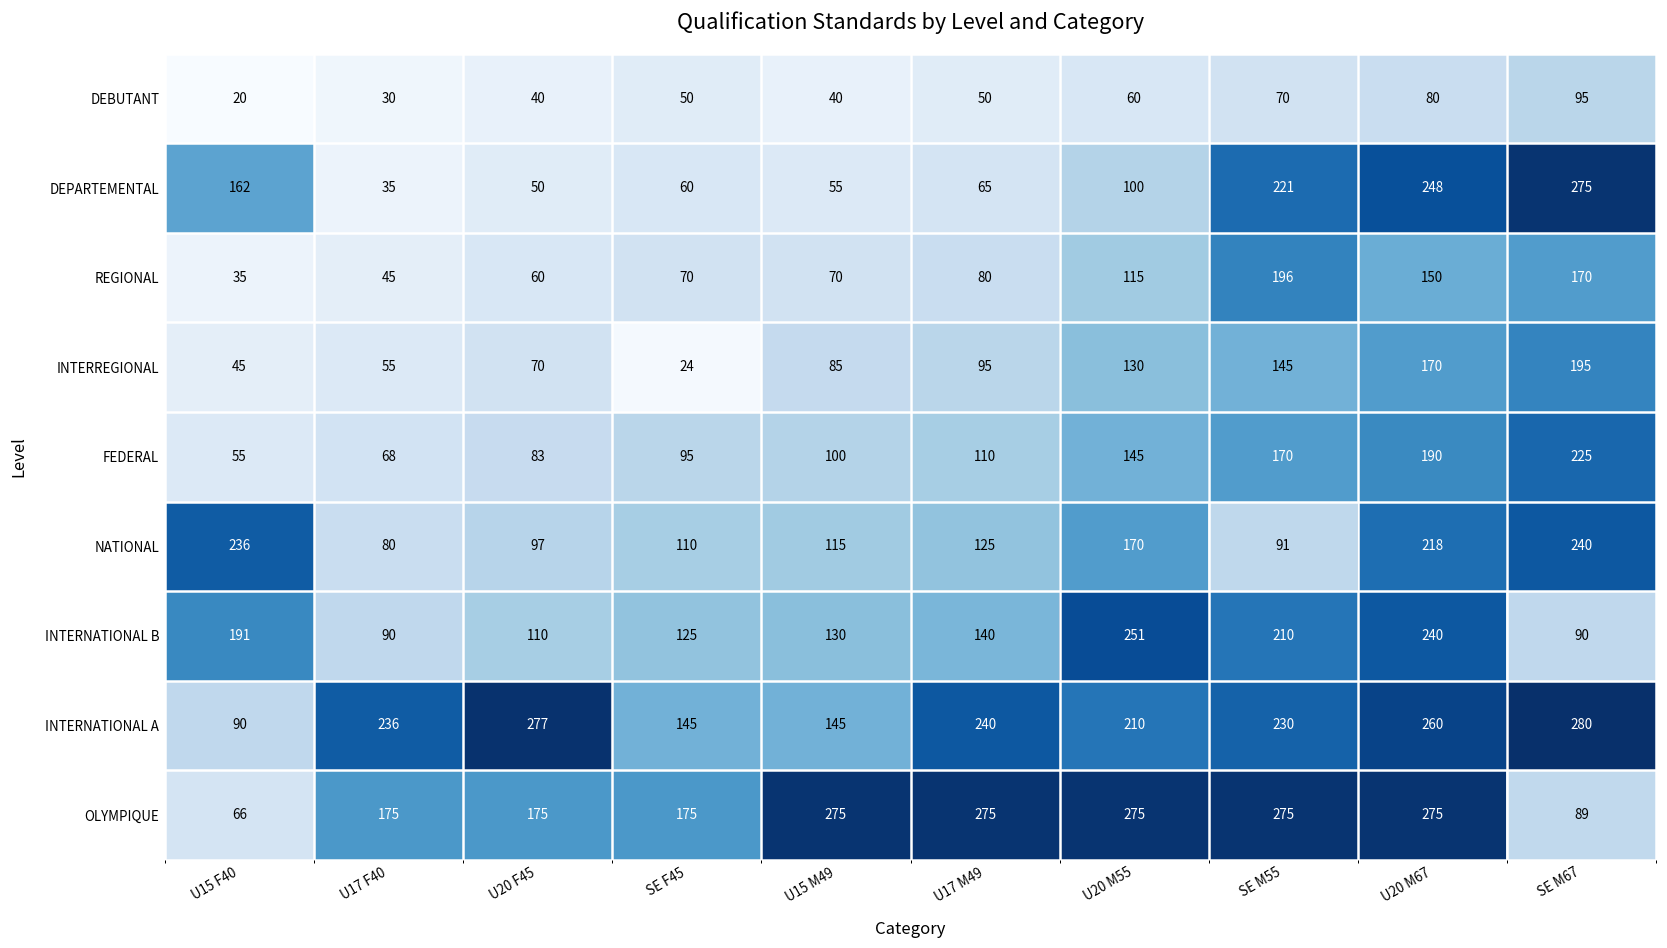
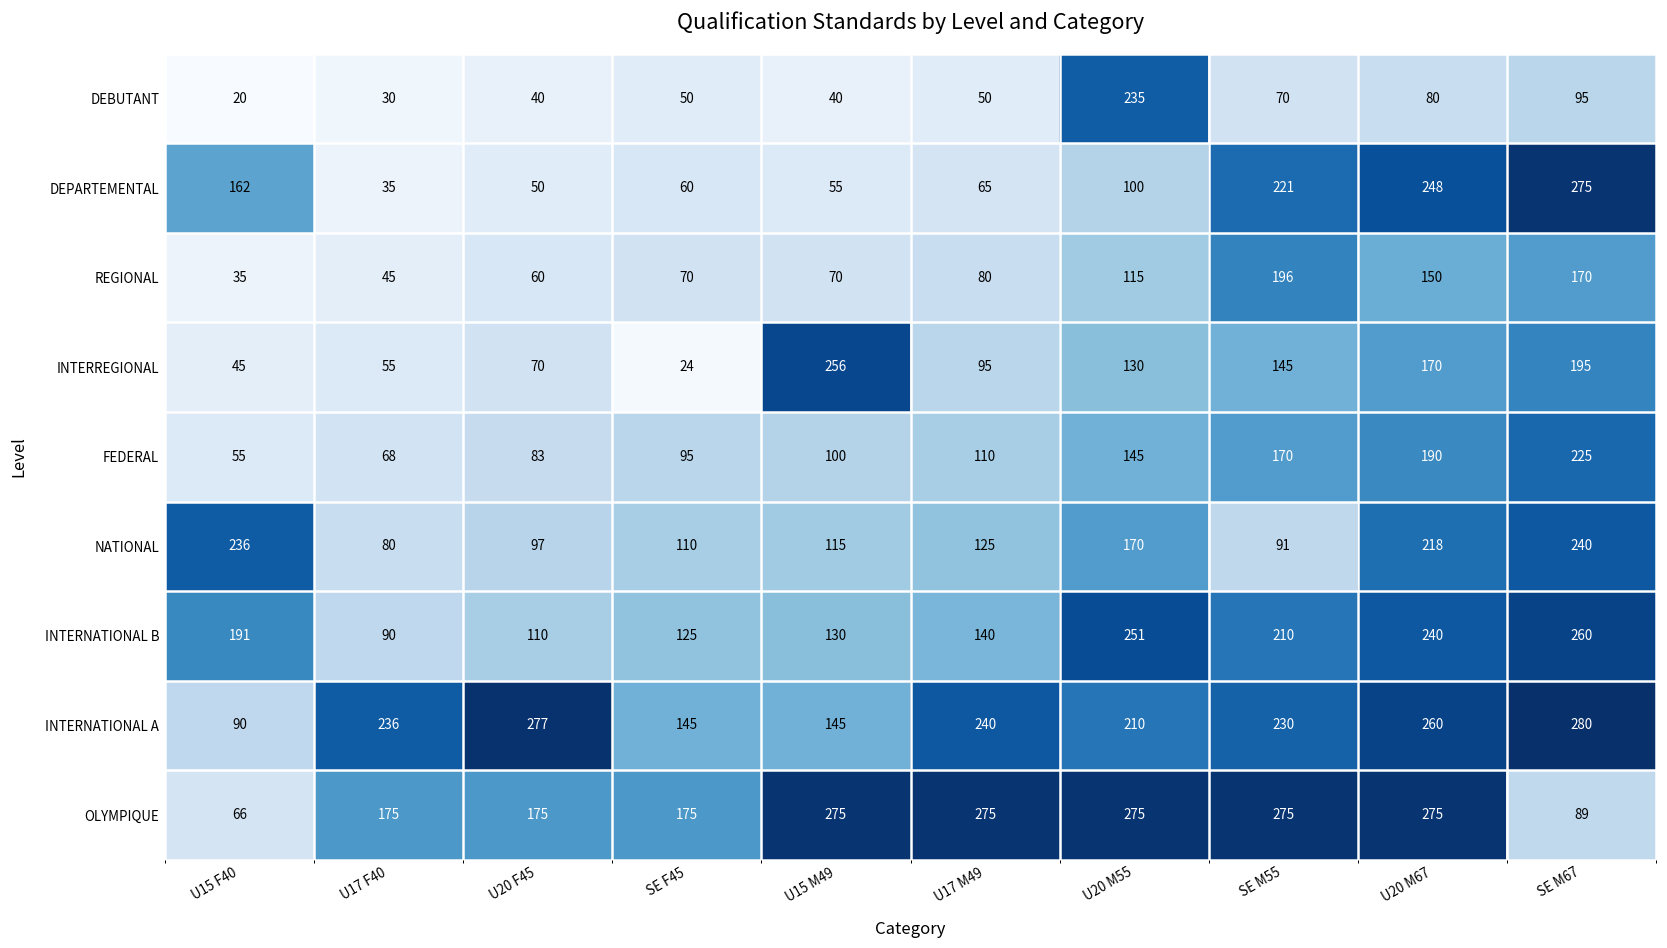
DEBUTANT, U20 M55: 60 -> 235
INTERREGIONAL, U15 M49: 85 -> 256
INTERNATIONAL B, SE M67: 90 -> 260
